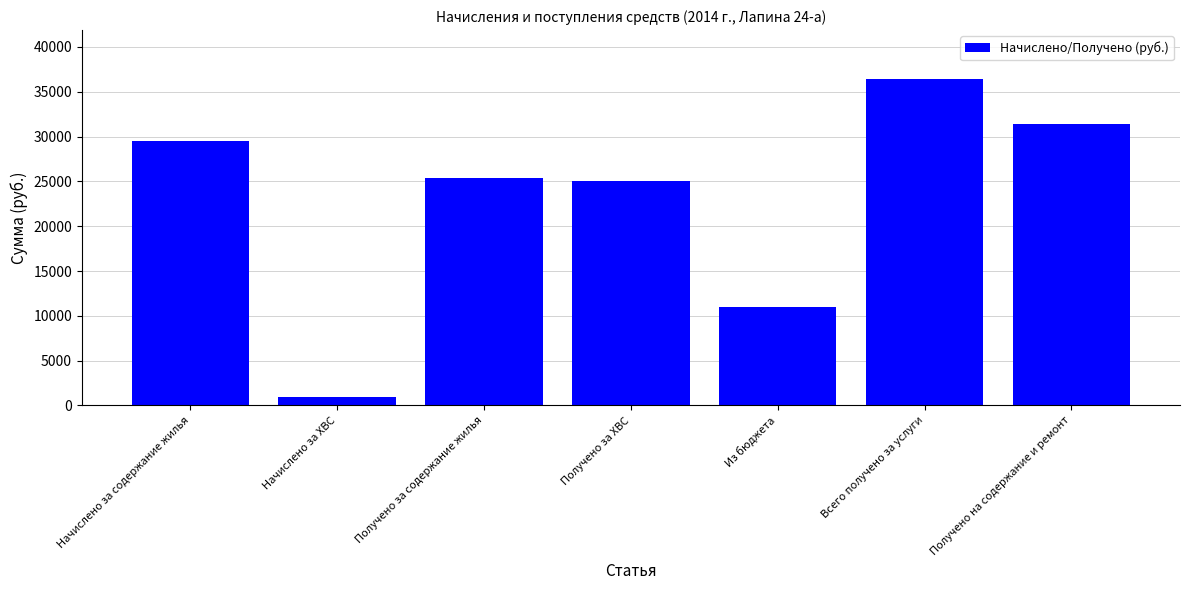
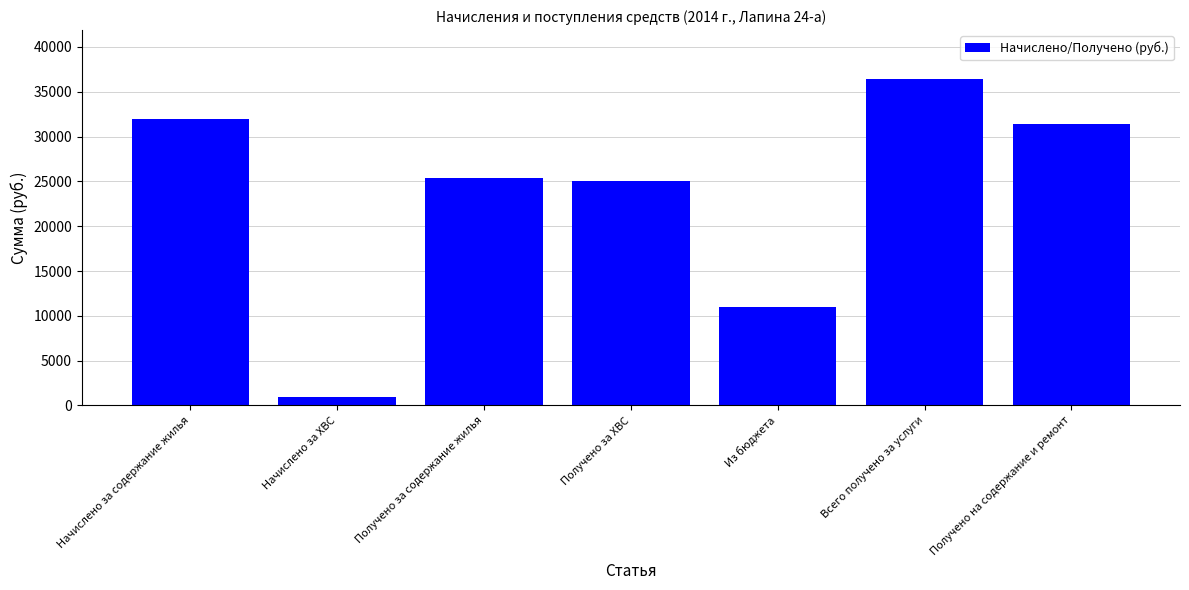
Начислено за содержание жилья: 29000 -> 32000
